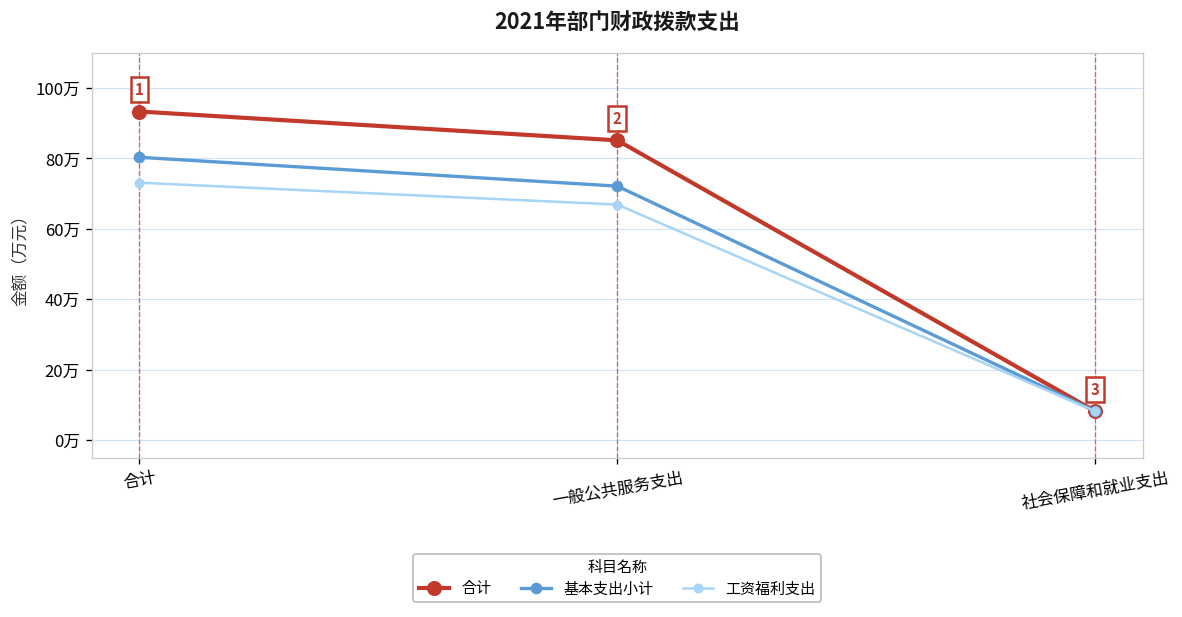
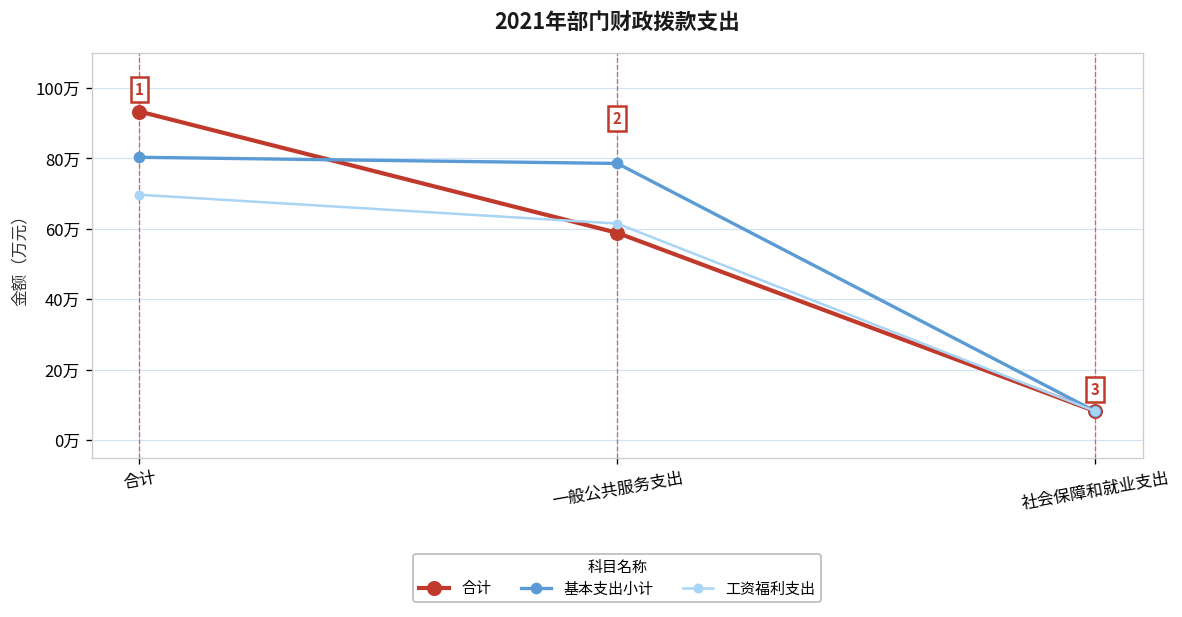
工资福利支出, 合计: 73万 -> 70万
合计, 一般公共服务支出: 85万 -> 59万
基本支出小计, 一般公共服务支出: 72万 -> 79万
工资福利支出, 一般公共服务支出: 67万 -> 62万
